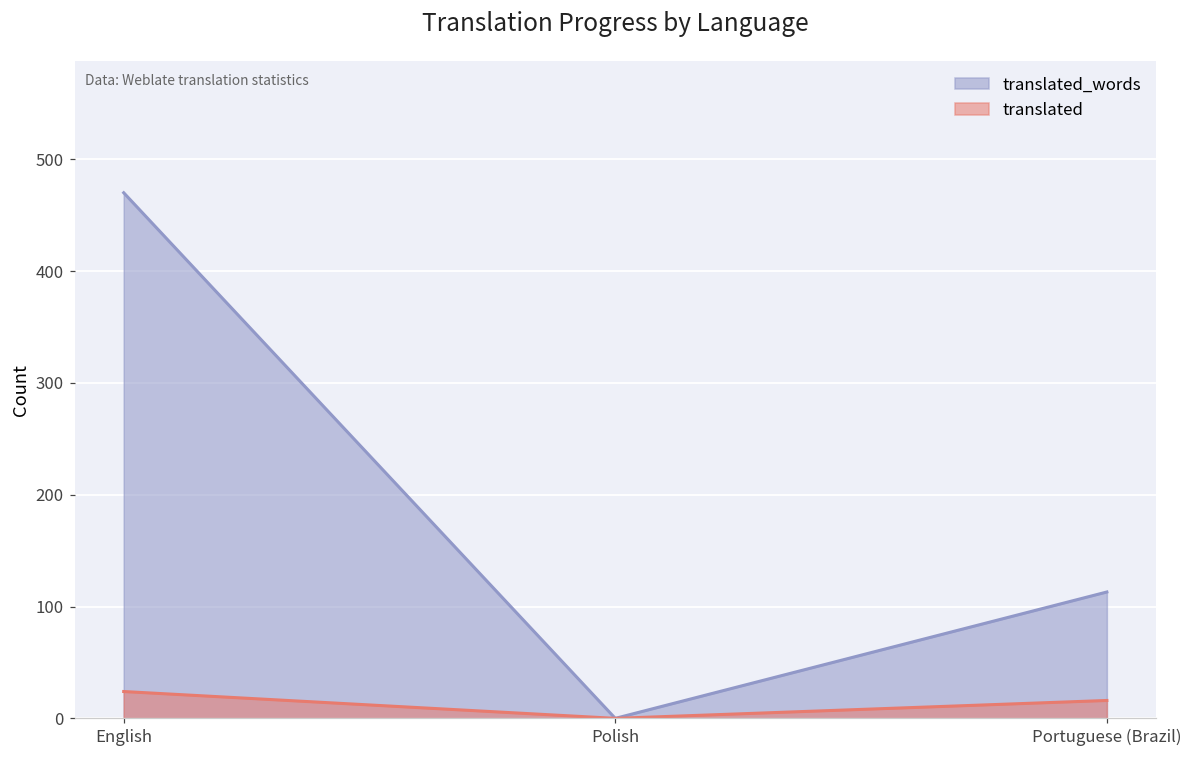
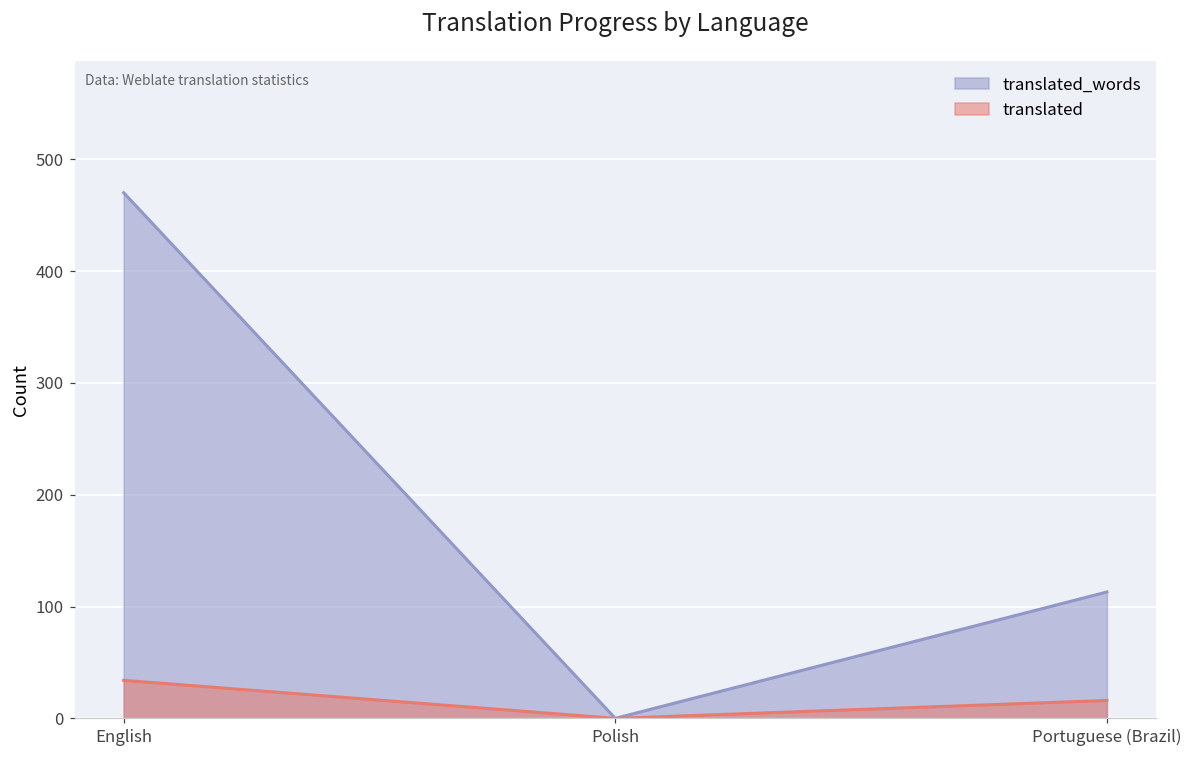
translated, English: 24 -> 34
